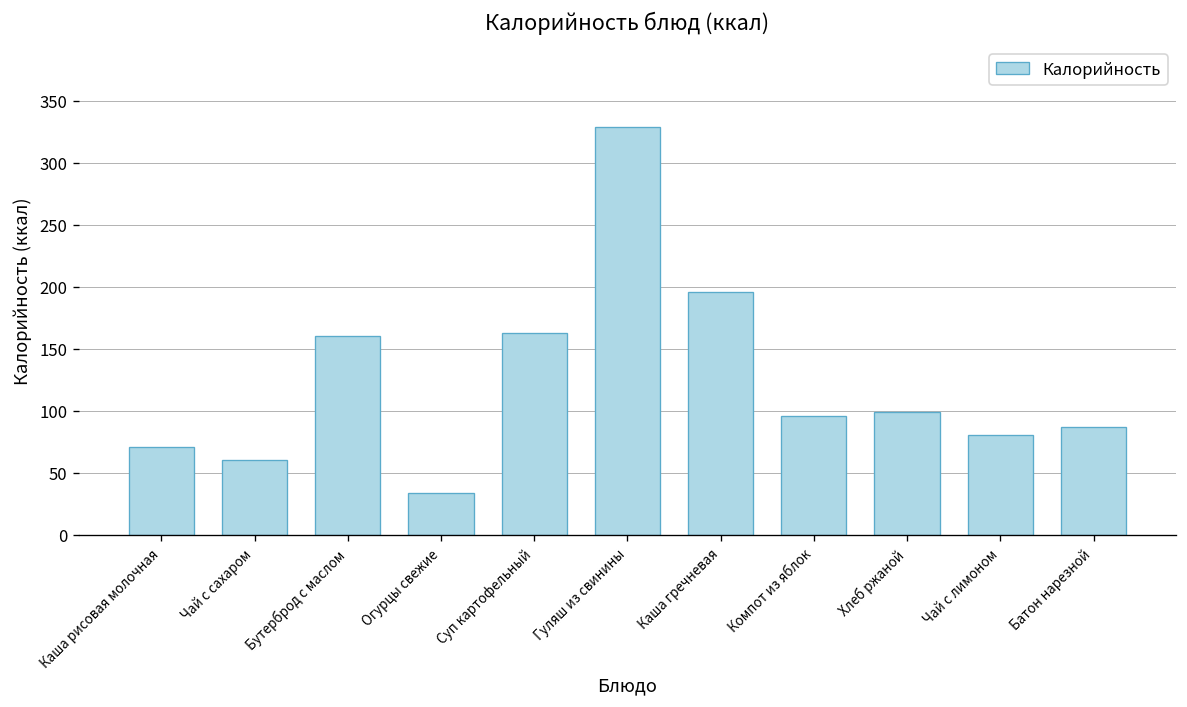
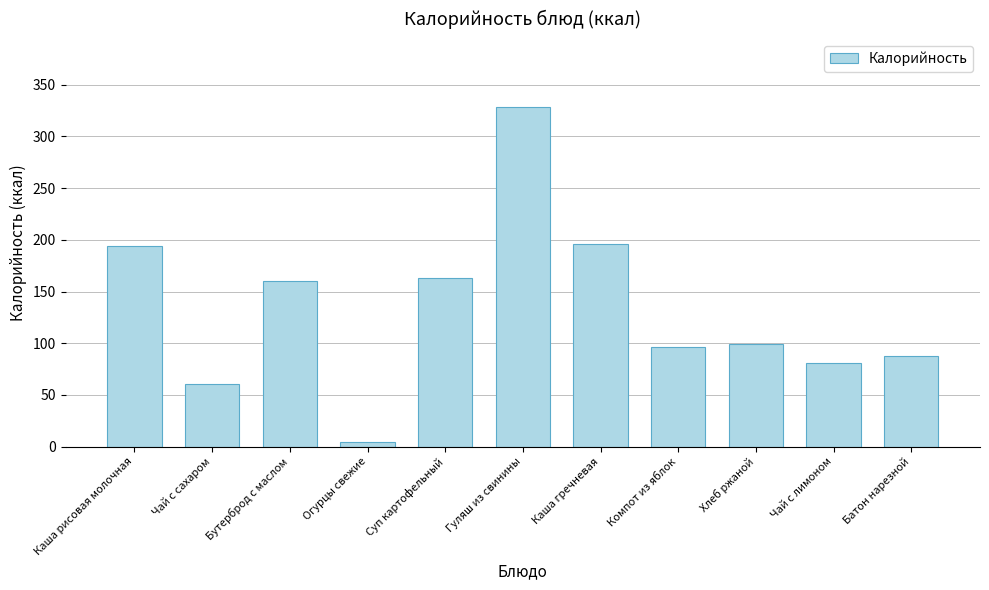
Каша рисовая молочная: 71 -> 194
Огурцы свежие: 34 -> 4
